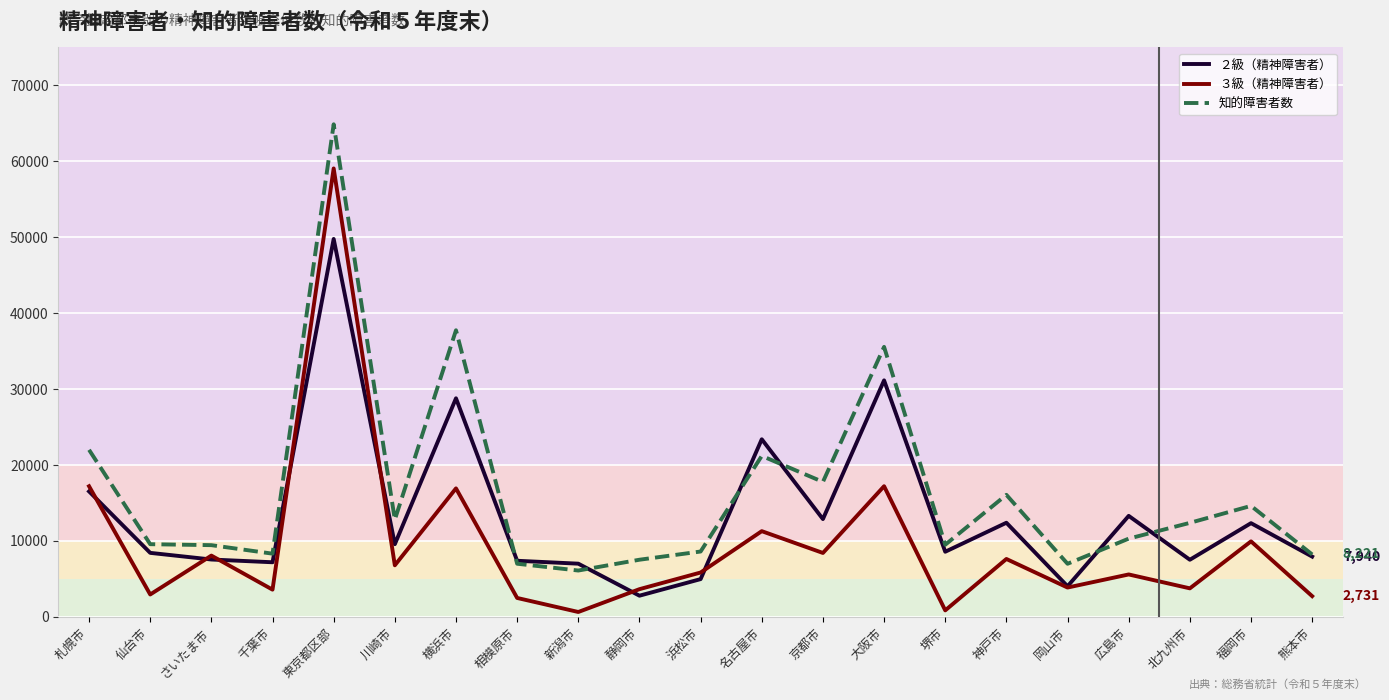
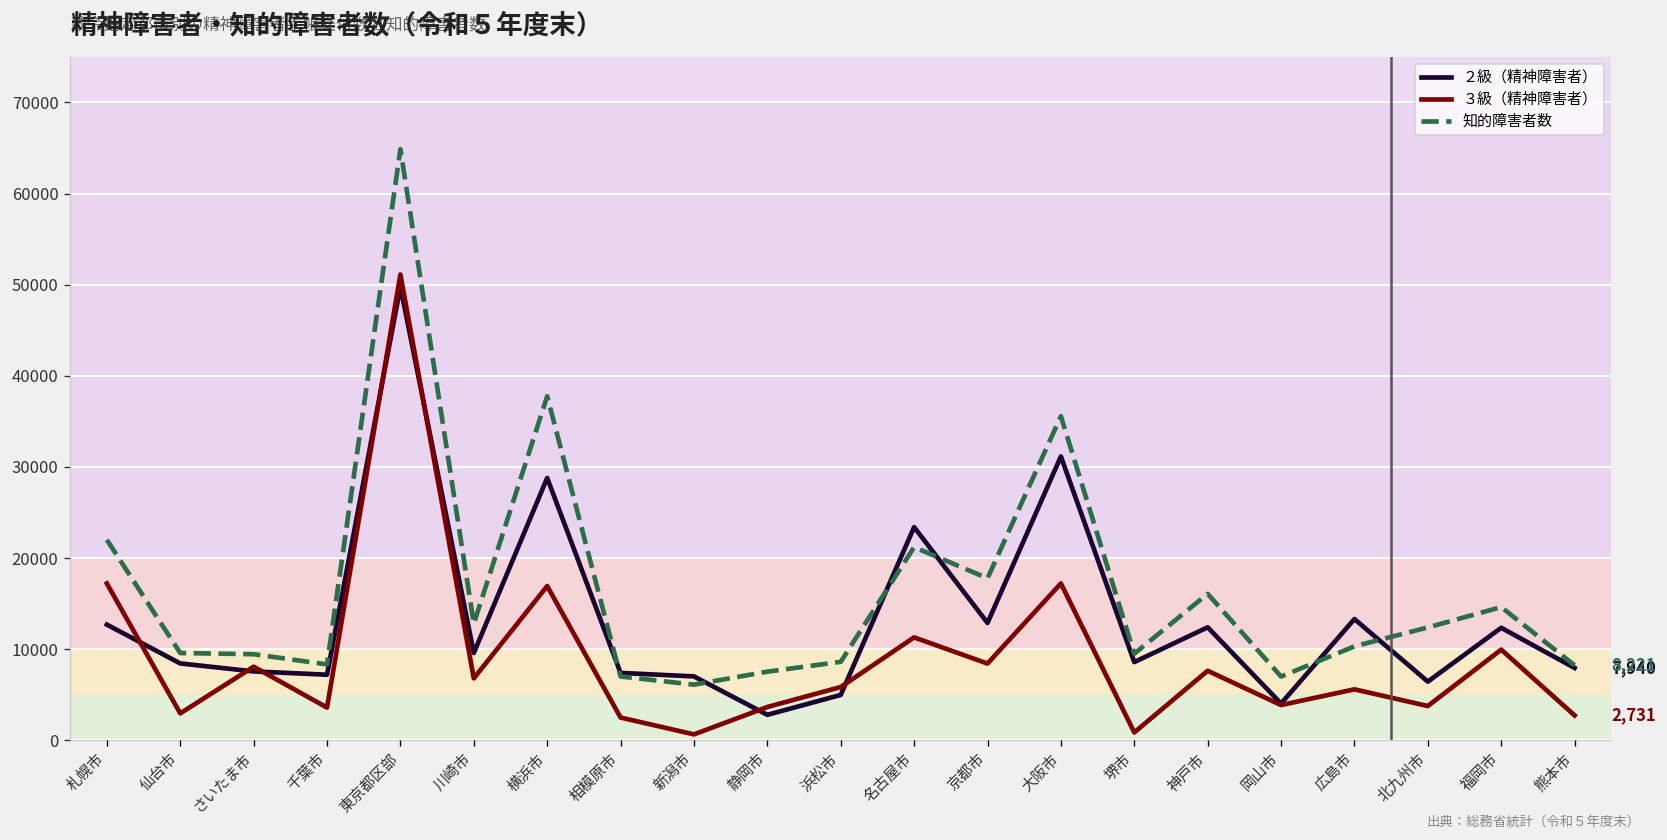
２級（精神障害者）, 札幌市: 17000 -> 13000
３級（精神障害者）, 東京都区部: 59000 -> 51000
２級（精神障害者）, 北九州市: 8000 -> 6000
